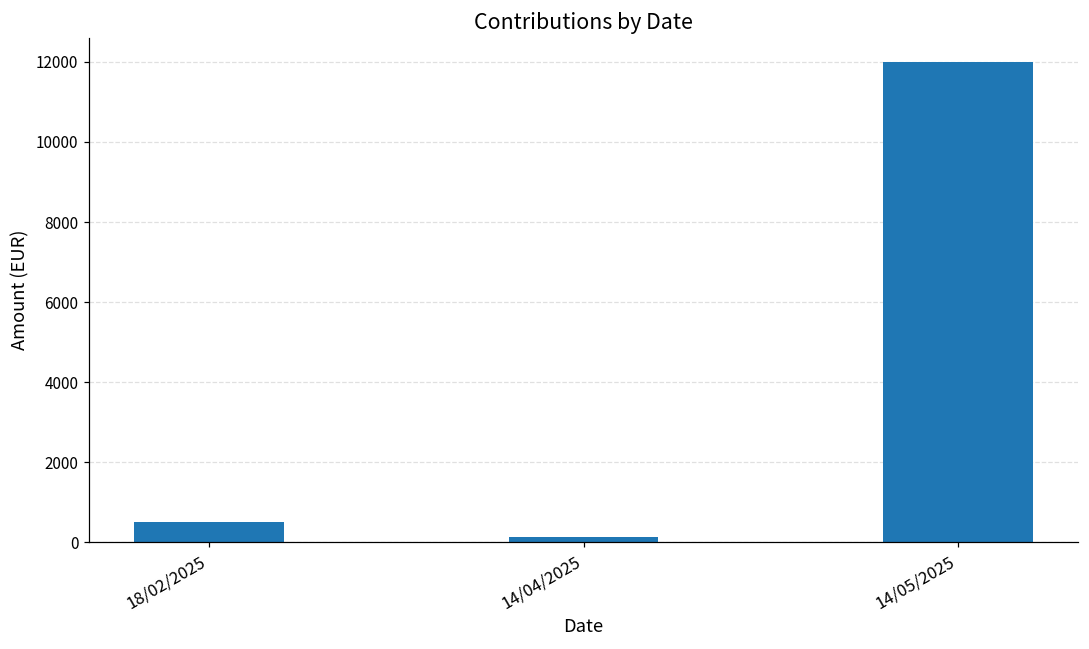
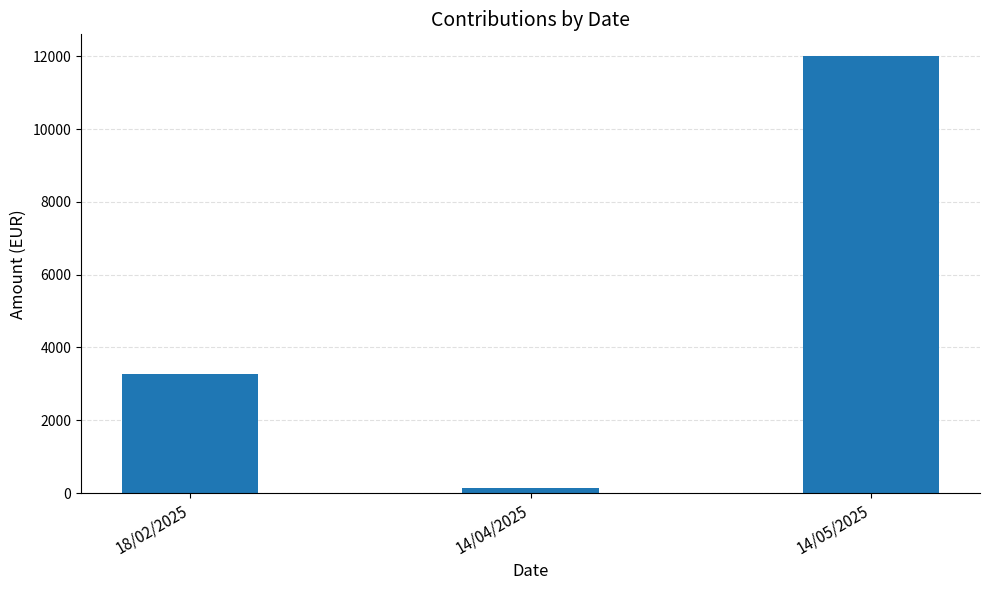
18/02/2025: 500 -> 3300
